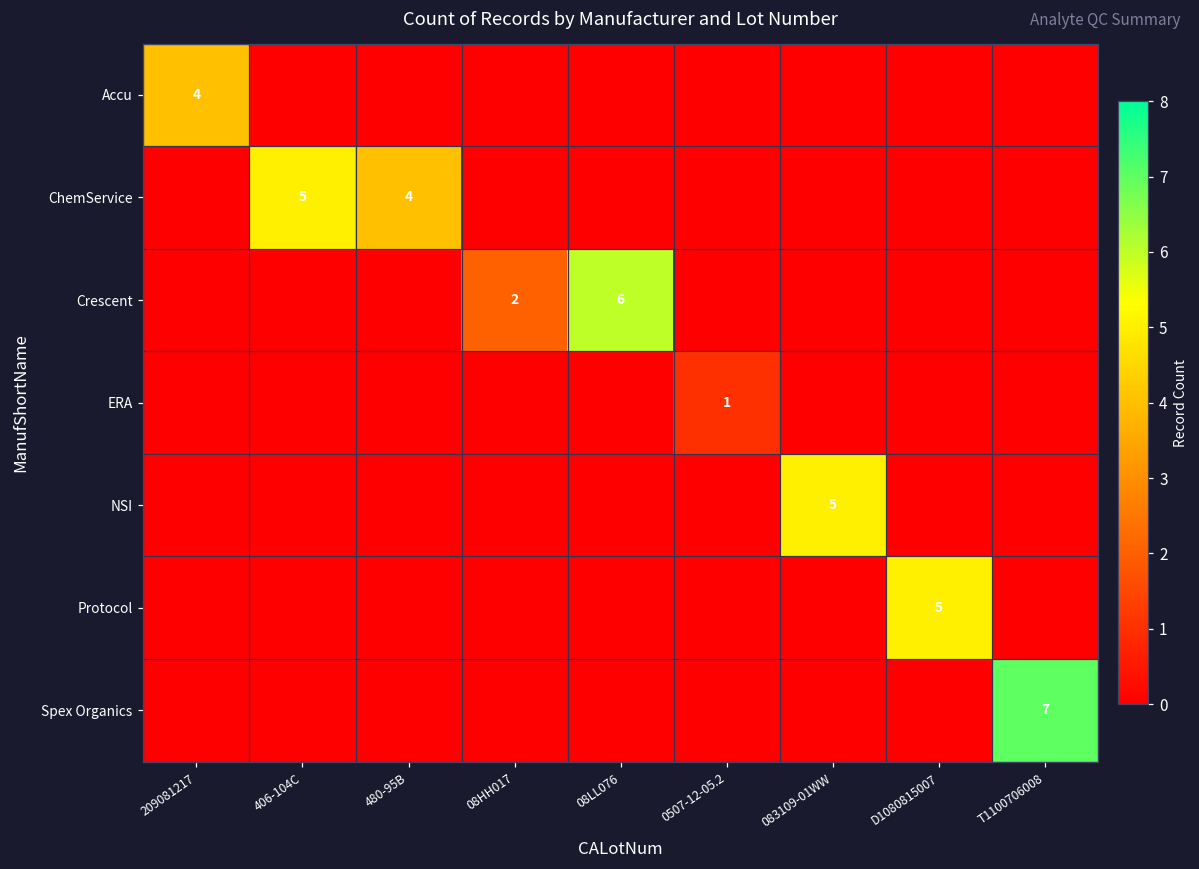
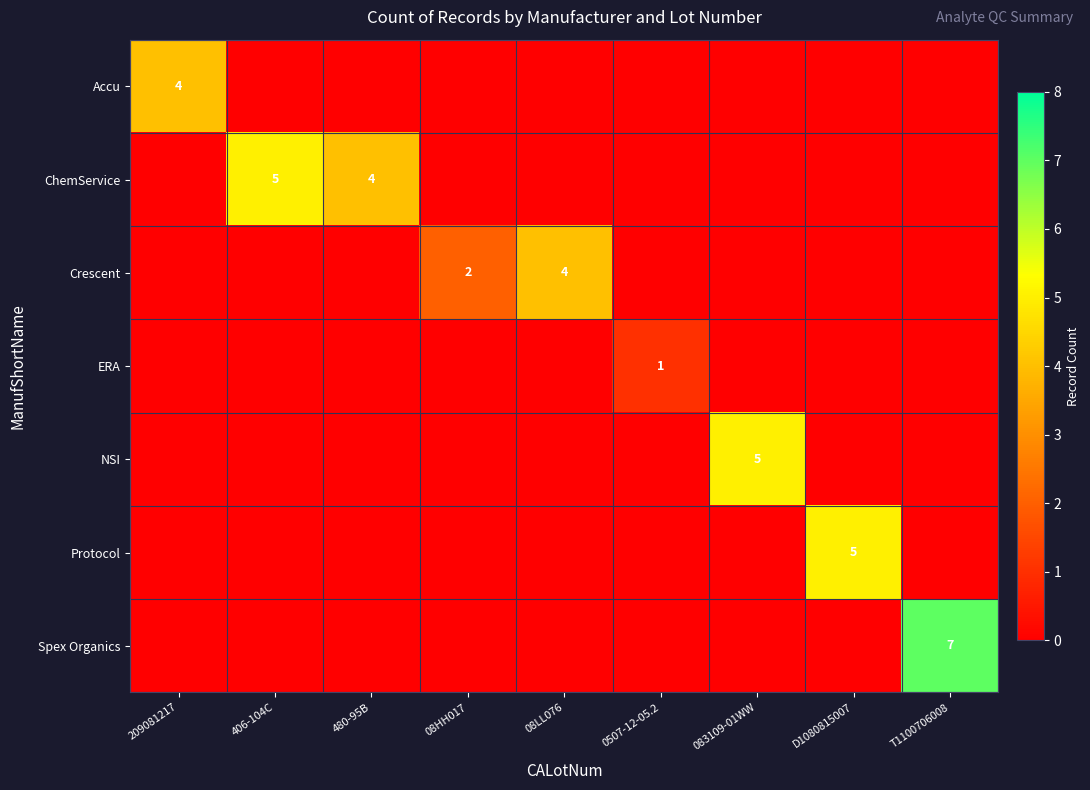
Crescent, 08LL076: 6 -> 4
